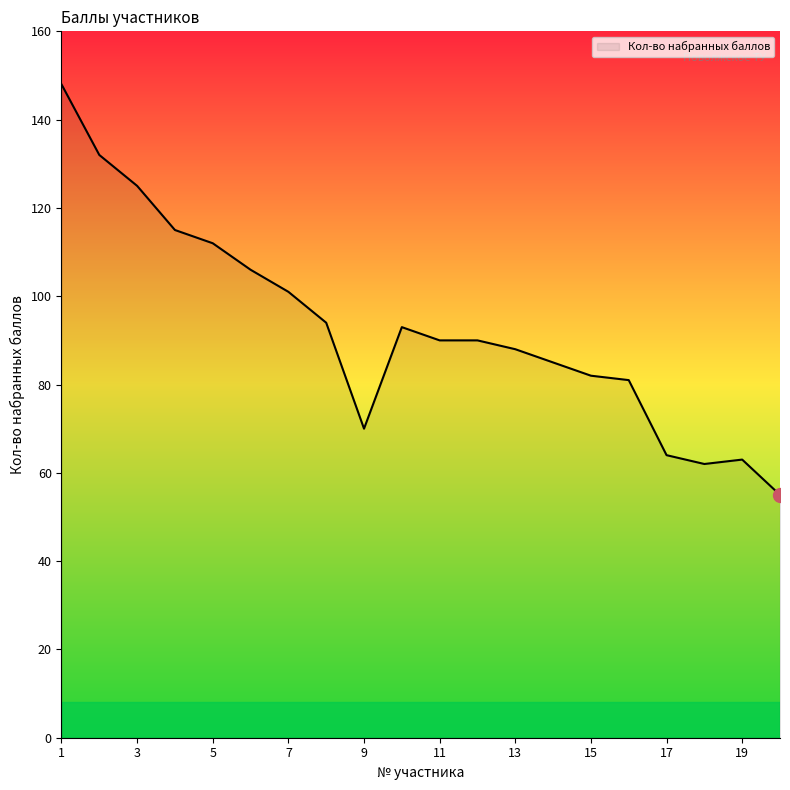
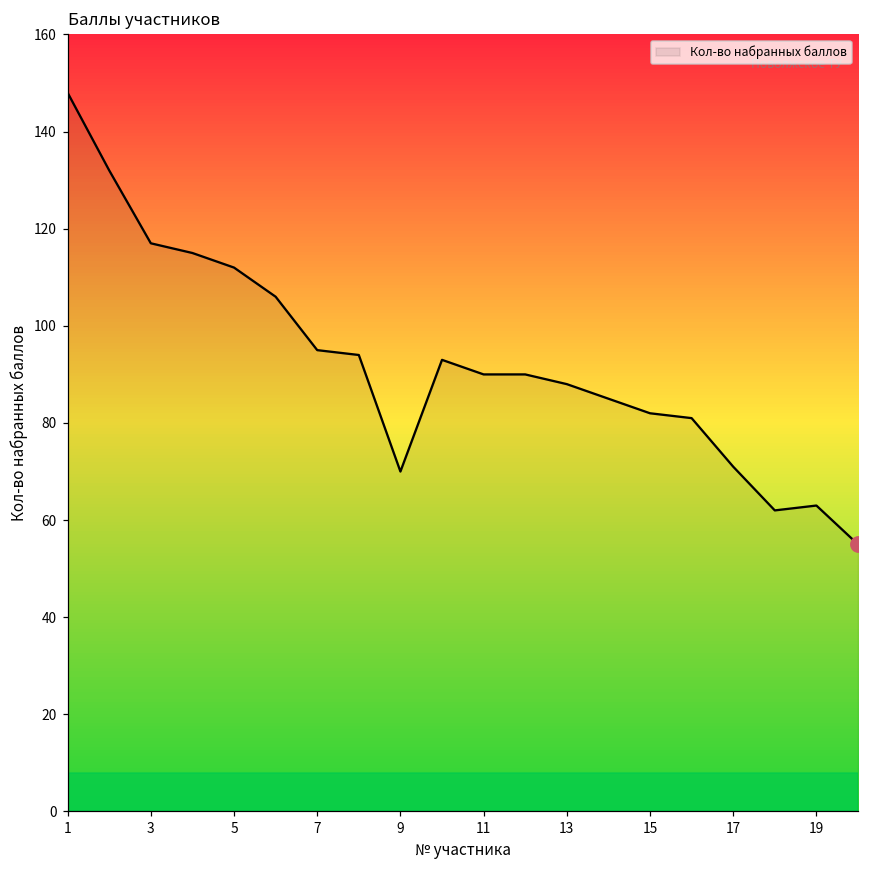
Кол-во набранных баллов, 3: 125 -> 117
Кол-во набранных баллов, 7: 101 -> 95
Кол-во набранных баллов, 17: 64 -> 71
